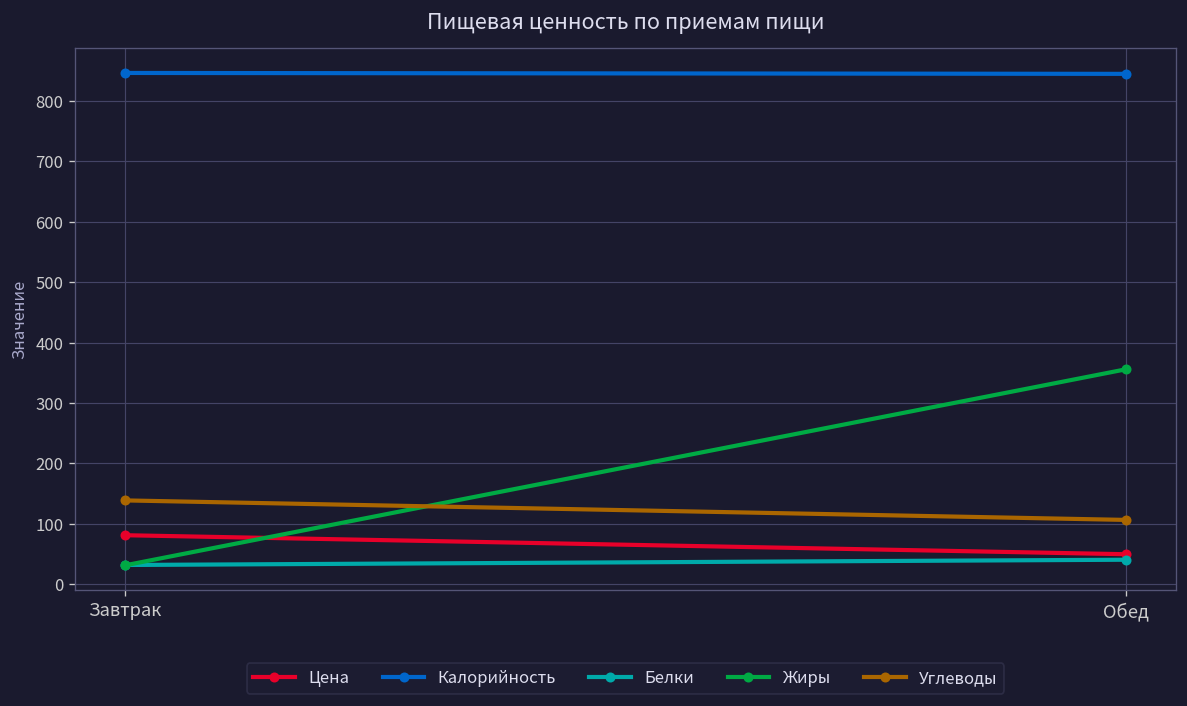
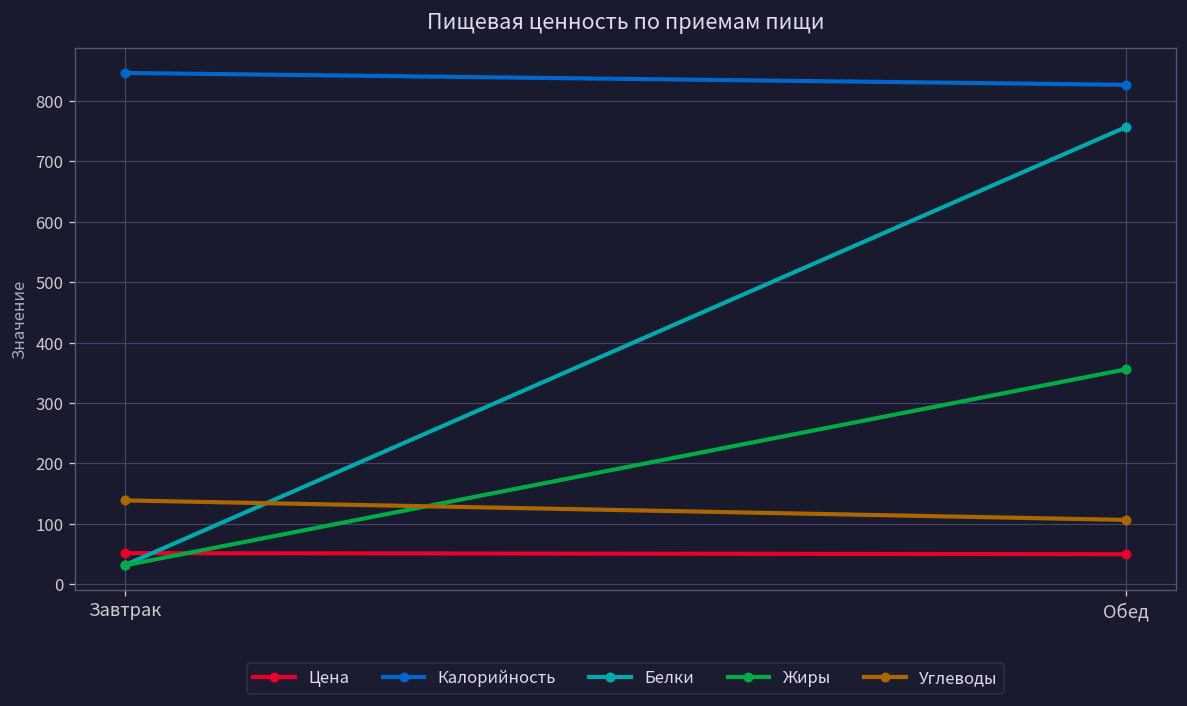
Цена, Завтрак: 80 -> 50
Калорийность, Обед: 840 -> 830
Белки, Обед: 40 -> 760
